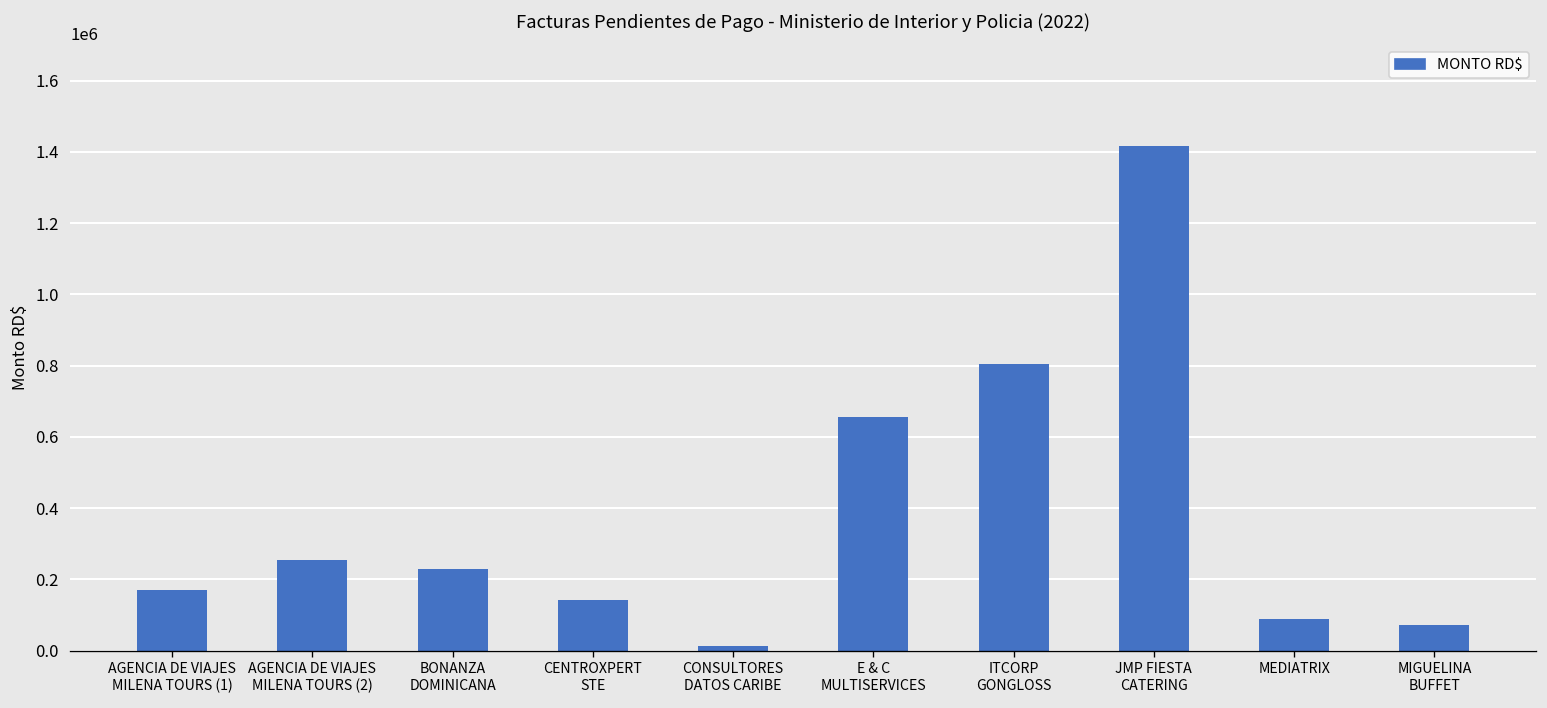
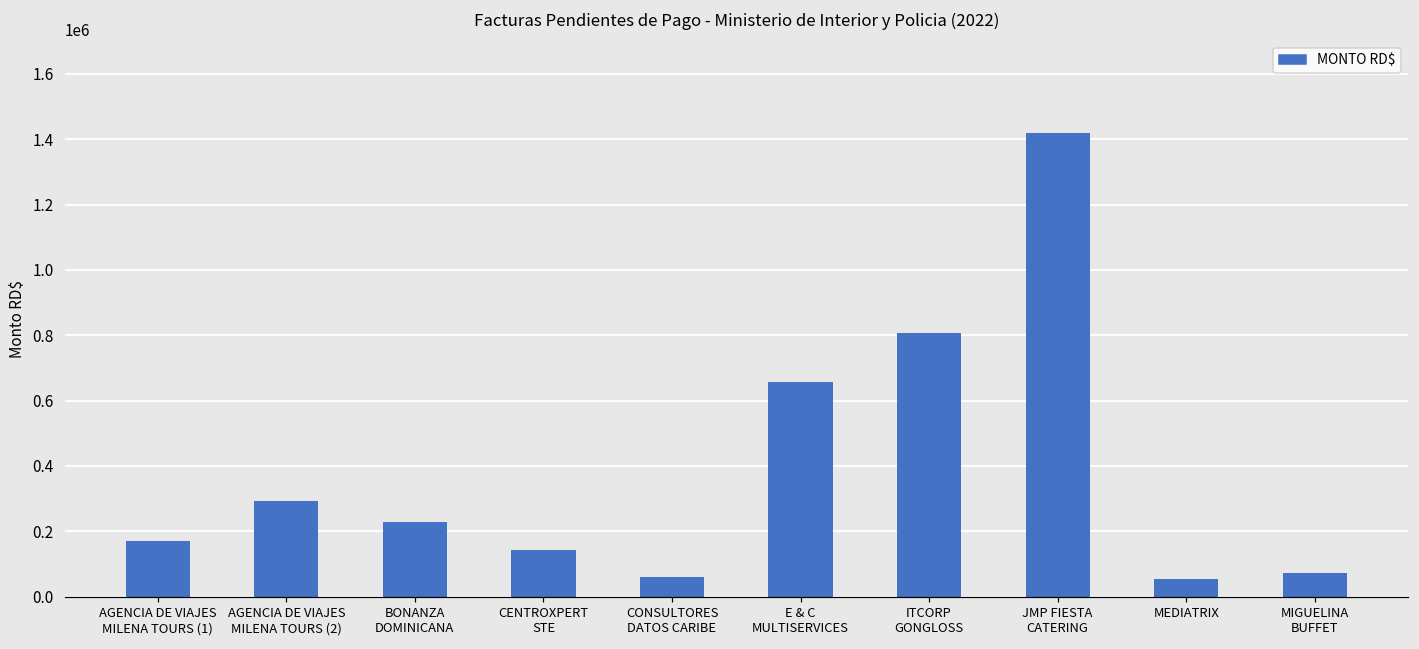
AGENCIA DE VIAJES MILENA TOURS (2): 250000 -> 290000
CONSULTORES DATOS CARIBE: 10000 -> 60000
MEDIATRIX: 90000 -> 50000
